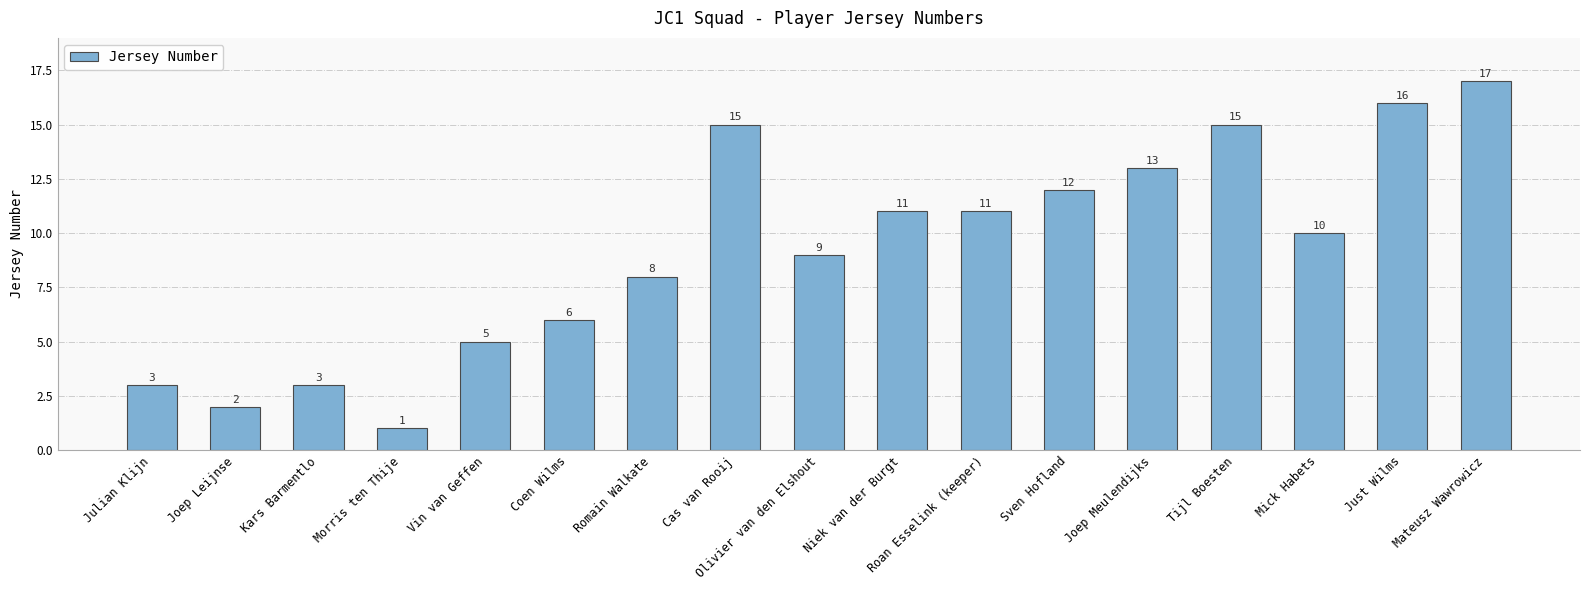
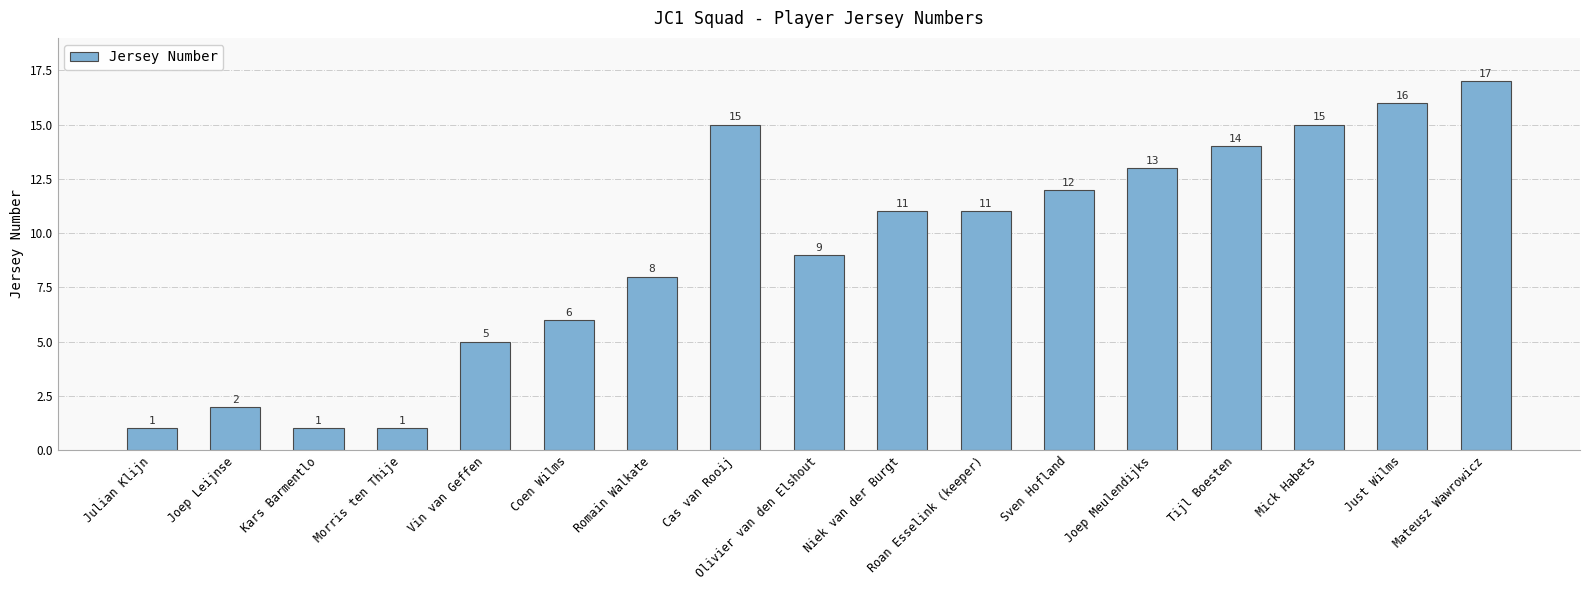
Julian Klijn: 3 -> 1
Kars Barmentlo: 3 -> 1
Tijl Boesten: 15 -> 14
Mick Habets: 10 -> 15
